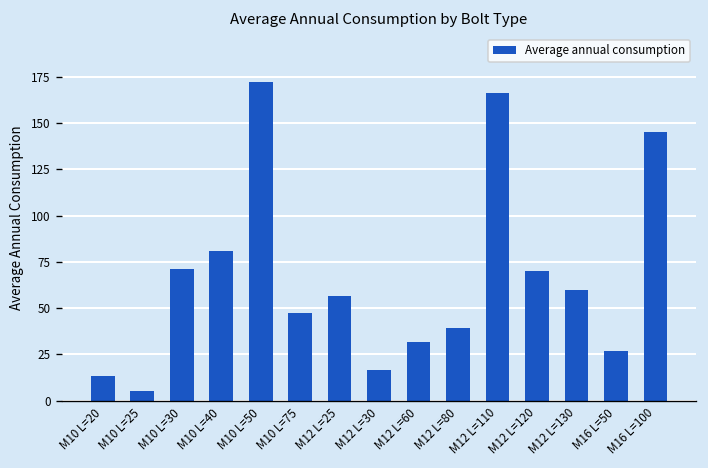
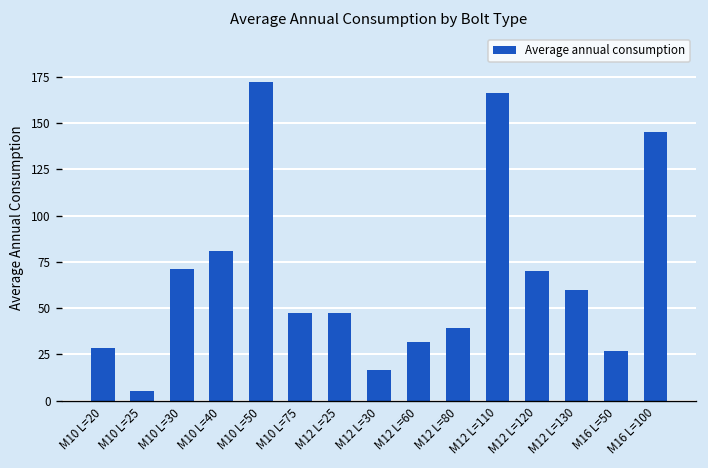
M10 L=20: 14 -> 29
M12 L=25: 57 -> 48
